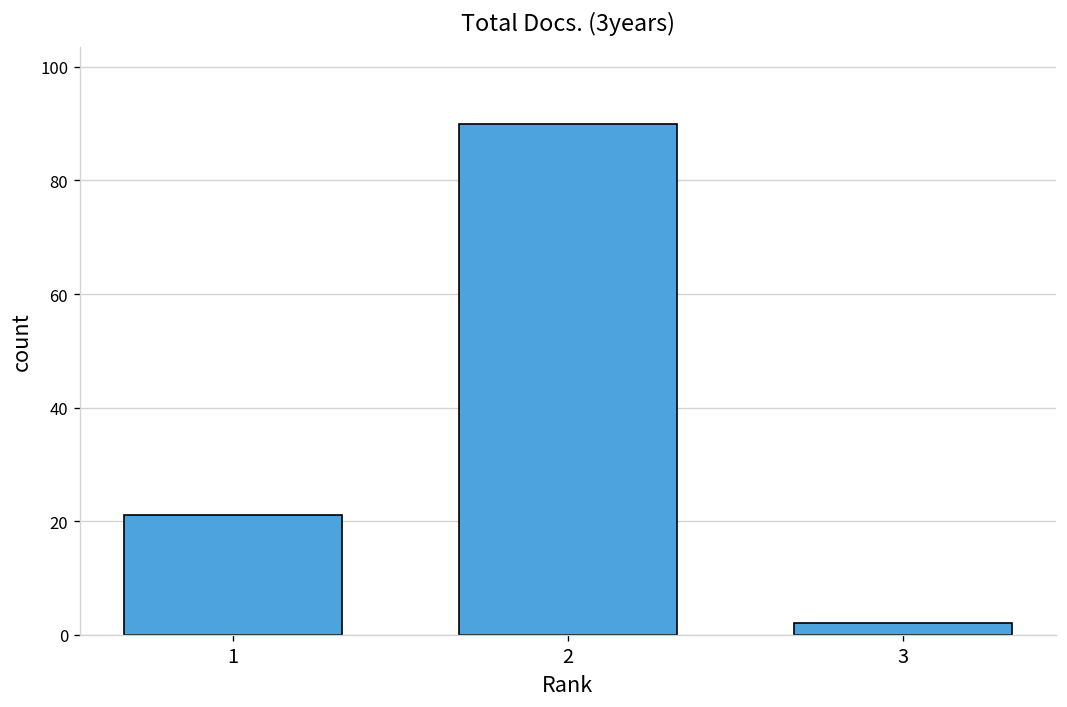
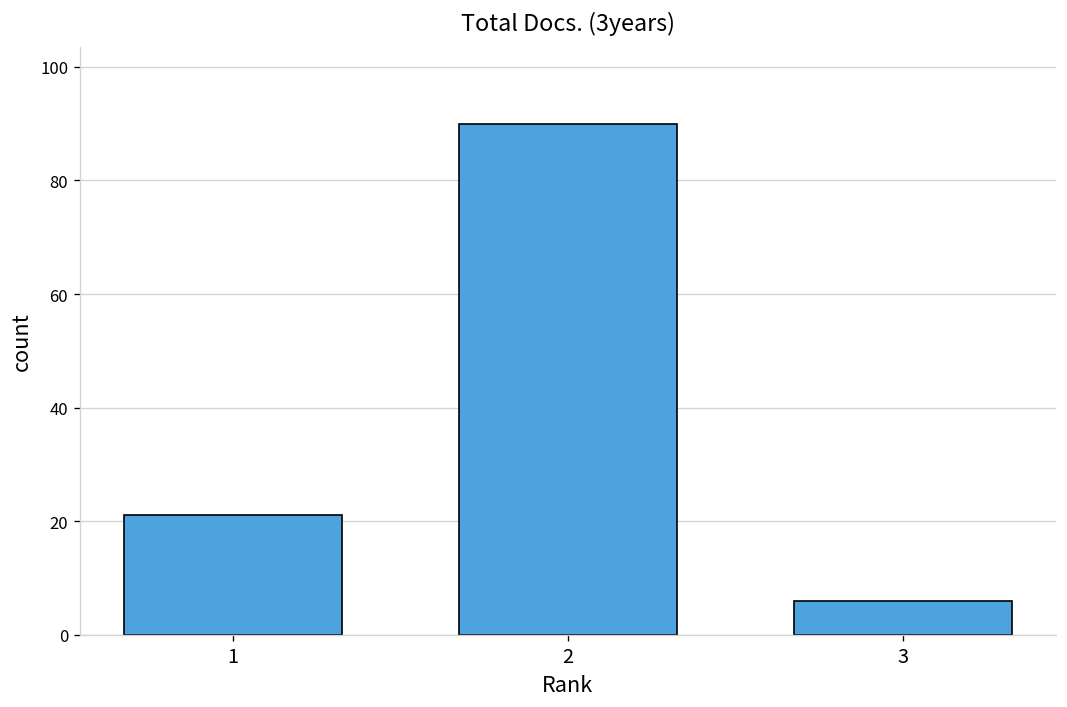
3: 2 -> 6
